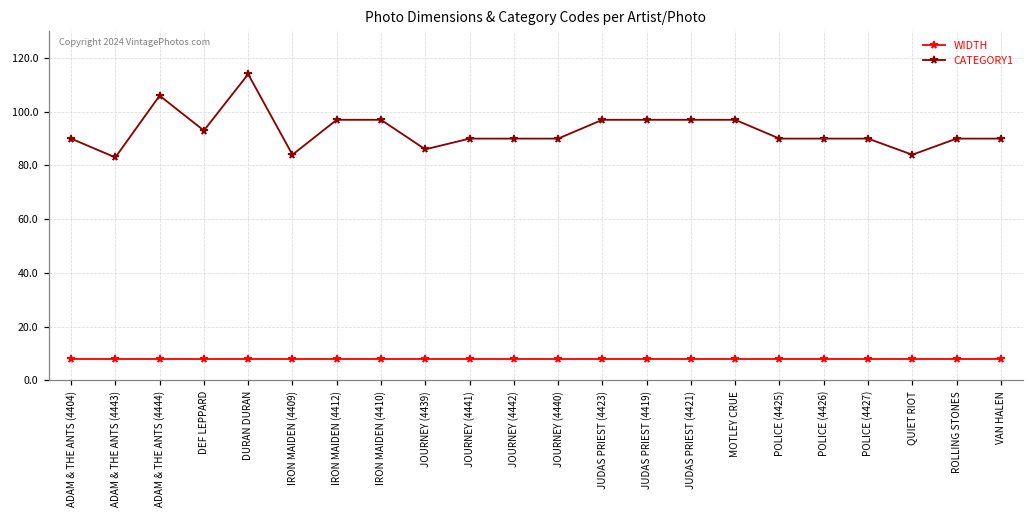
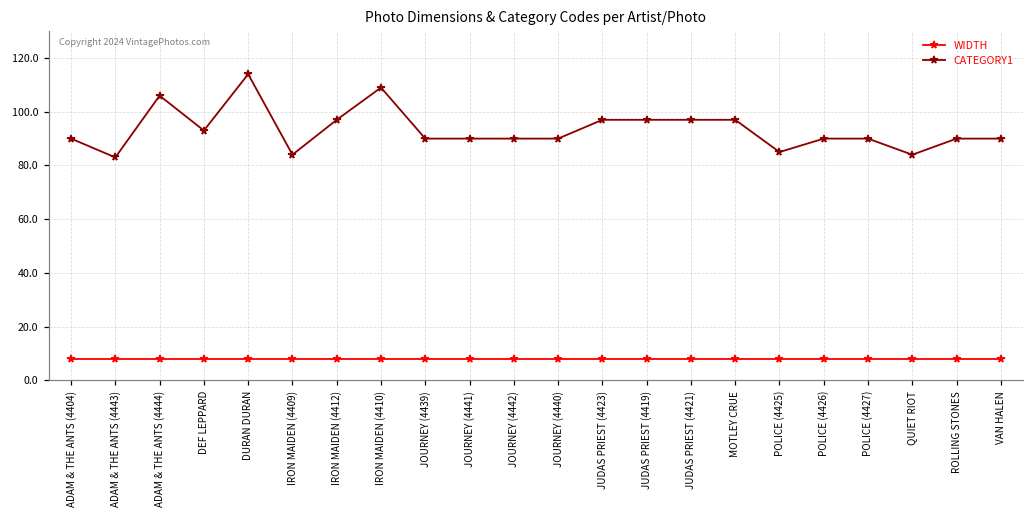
CATEGORY1, IRON MAIDEN (4410): 97 -> 109
CATEGORY1, JOURNEY (4439): 86 -> 90
CATEGORY1, POLICE (4425): 90 -> 85
